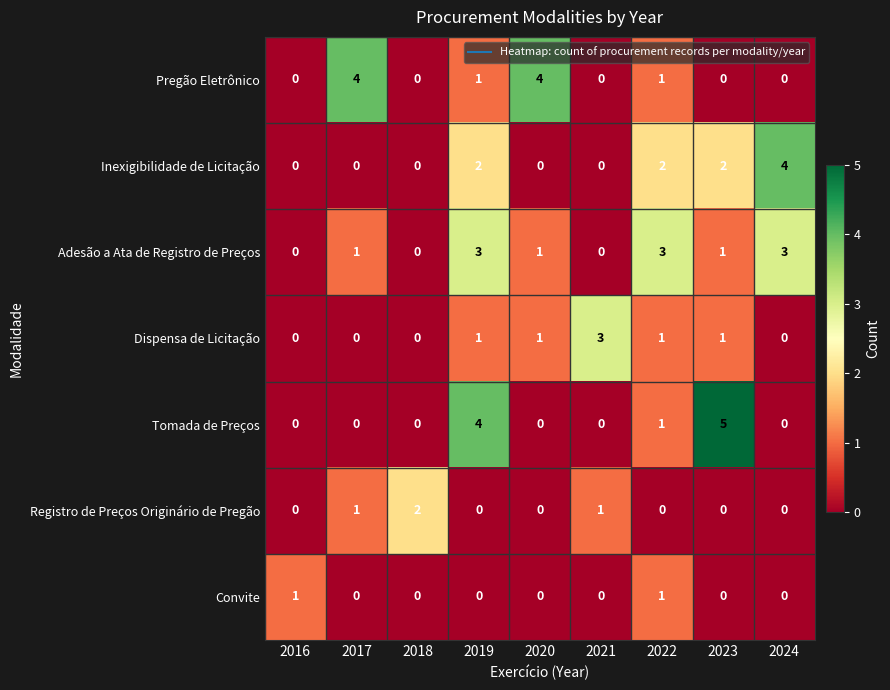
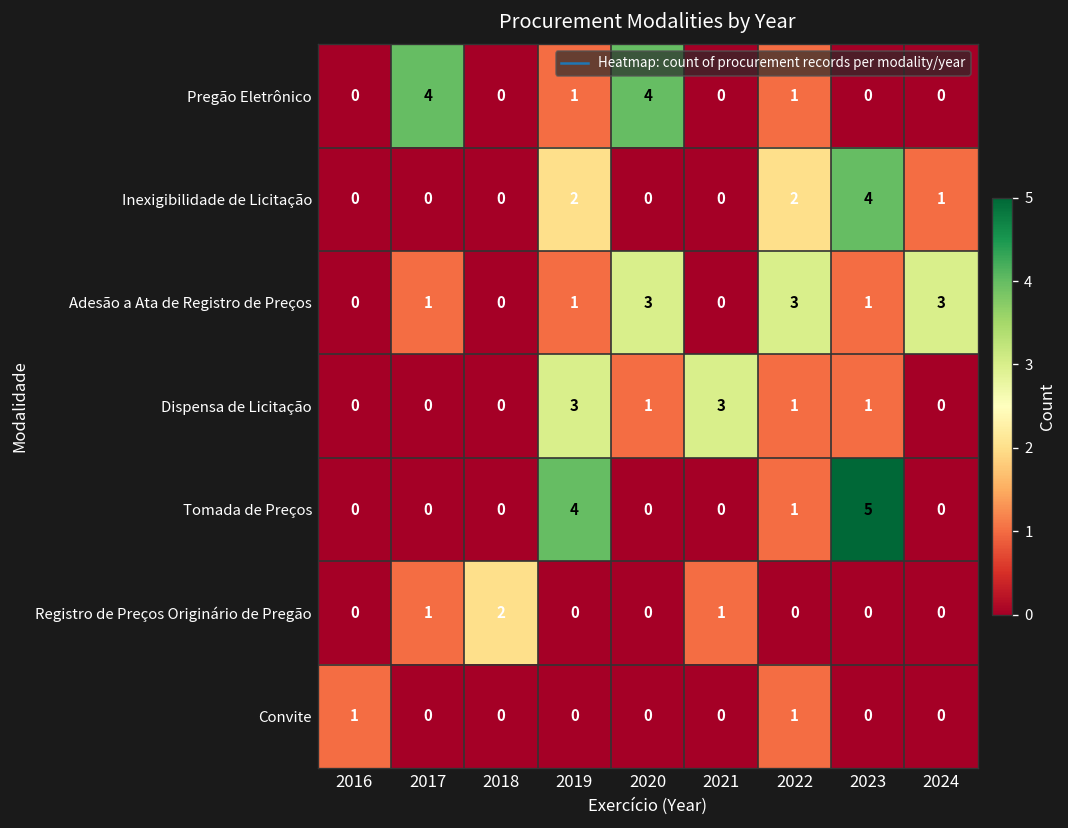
Inexigibilidade de Licitação, 2023: 2 -> 4
Inexigibilidade de Licitação, 2024: 4 -> 1
Adesão a Ata de Registro de Preços, 2019: 3 -> 1
Adesão a Ata de Registro de Preços, 2020: 1 -> 3
Dispensa de Licitação, 2019: 1 -> 3
